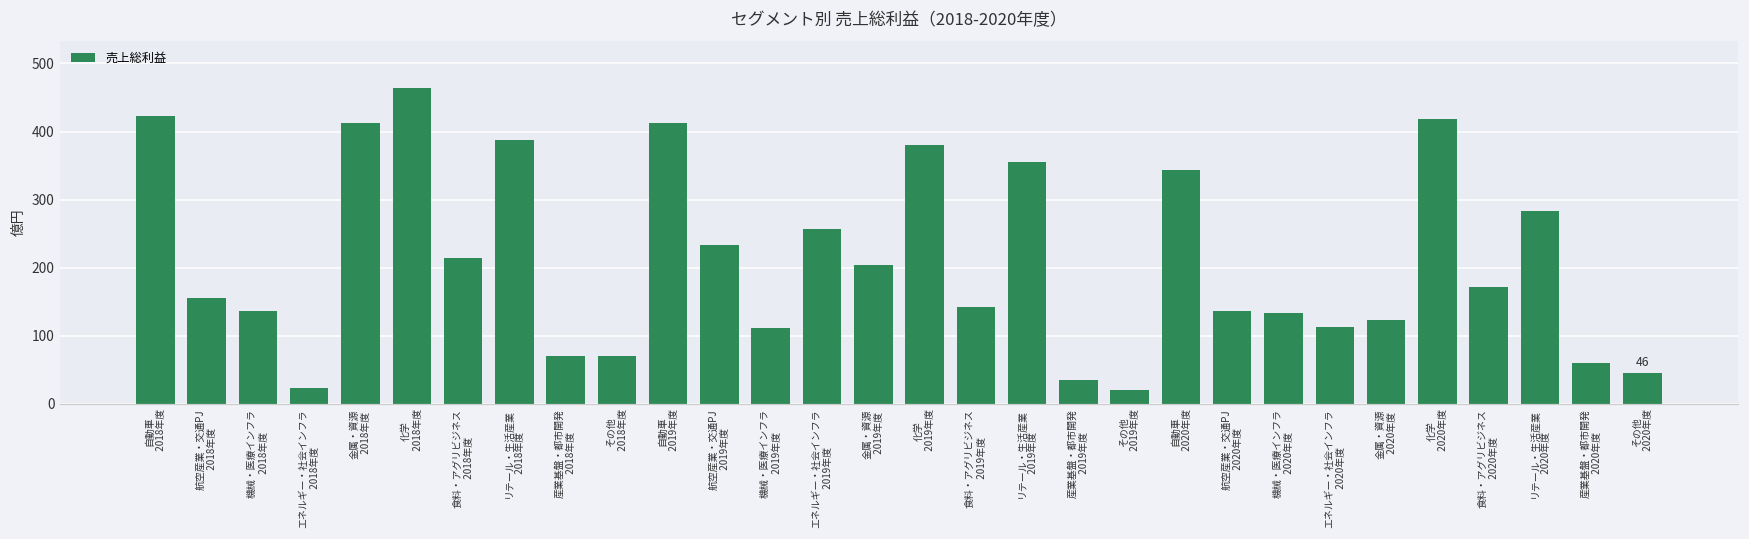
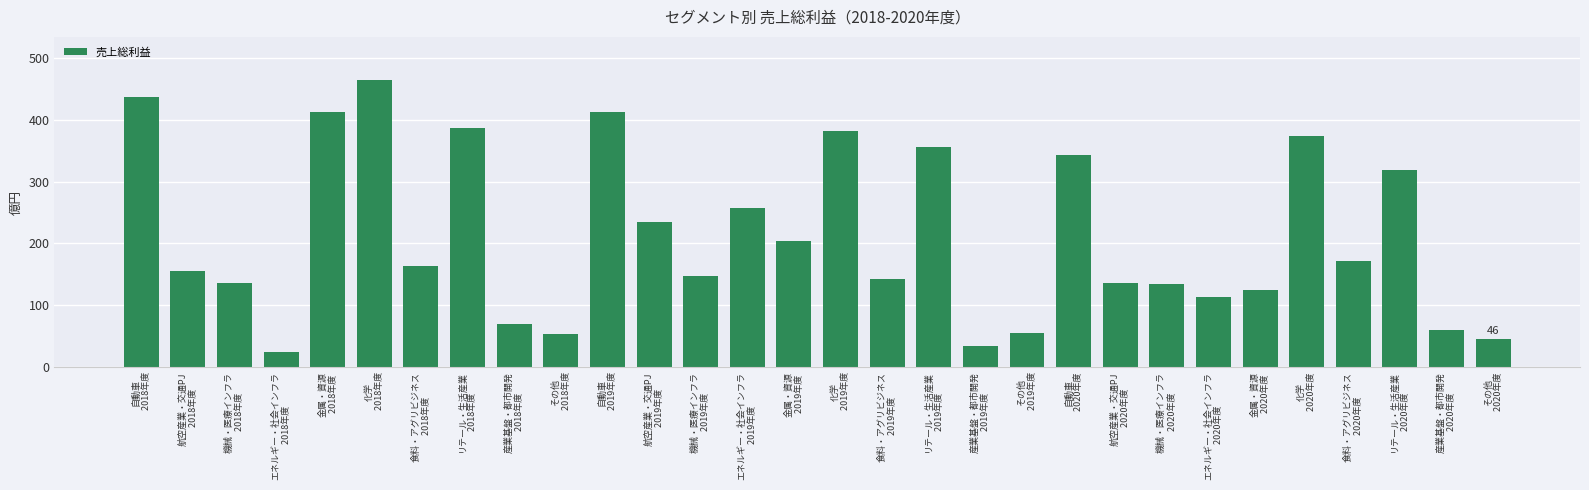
自動車 2018年度: 420 -> 440
食料・アグリビジネス 2018年度: 220 -> 160
その他 2018年度: 70 -> 50
機械・医療インフラ 2019年度: 110 -> 150
その他 2019年度: 20 -> 60
化学 2020年度: 420 -> 370
リテール・生活産業 2020年度: 280 -> 320
